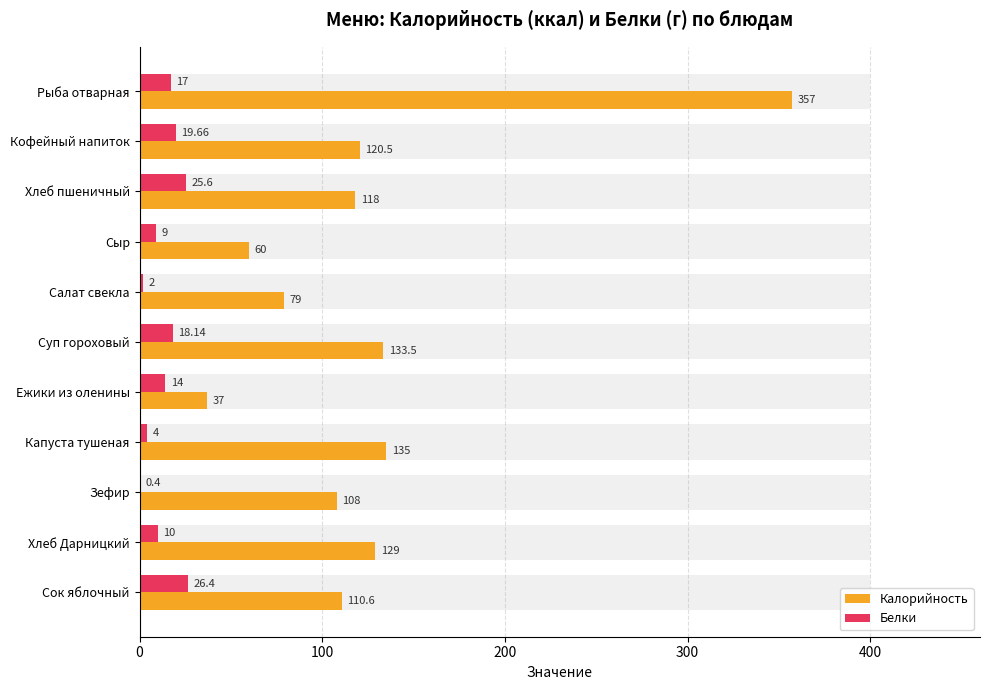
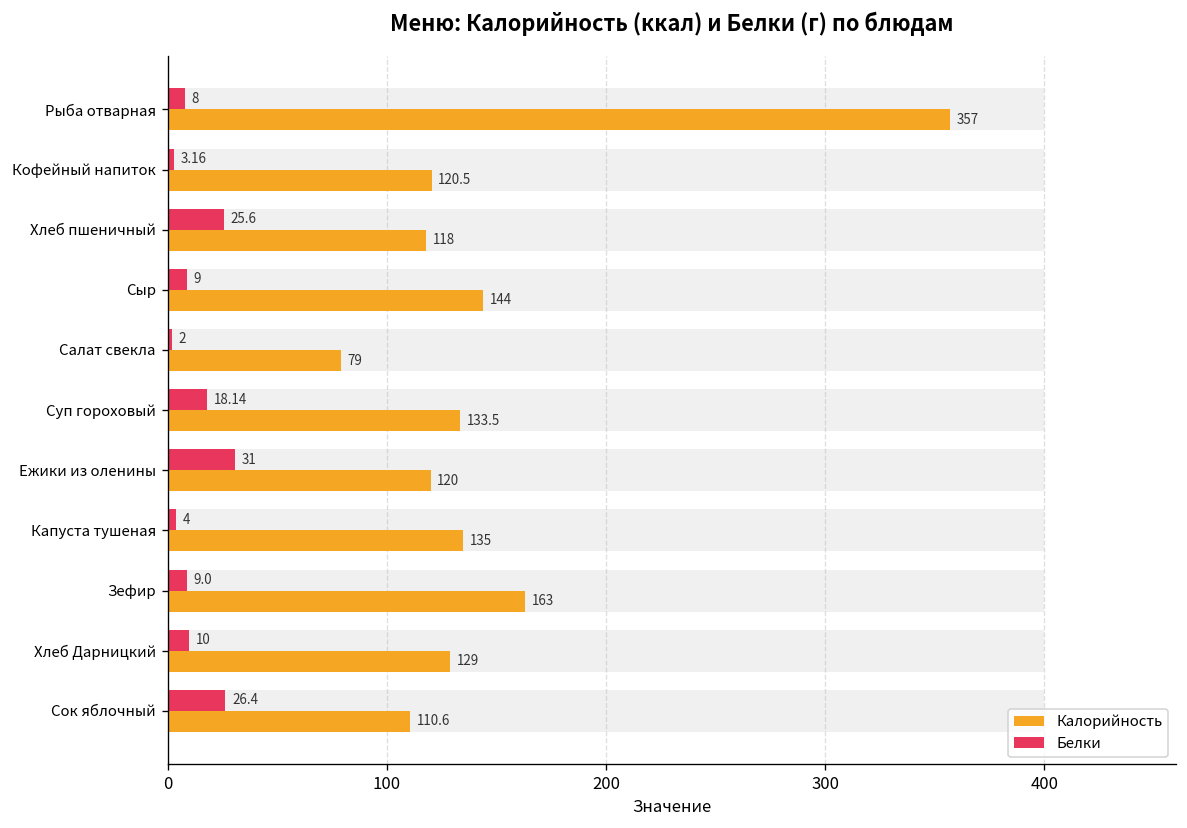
Белки, Рыба отварная: 17 -> 8
Белки, Кофейный напиток: 19.66 -> 3.16
Калорийность, Сыр: 60 -> 144
Белки, Ежики из оленины: 14 -> 31
Калорийность, Ежики из оленины: 37 -> 120
Белки, Зефир: 0.4 -> 9.0
Калорийность, Зефир: 108 -> 163
